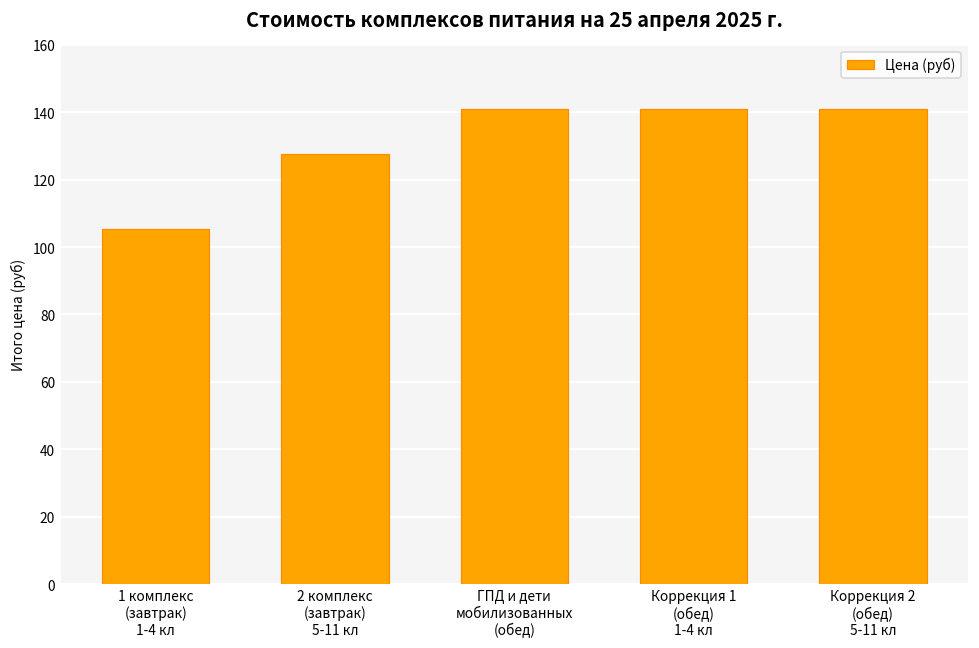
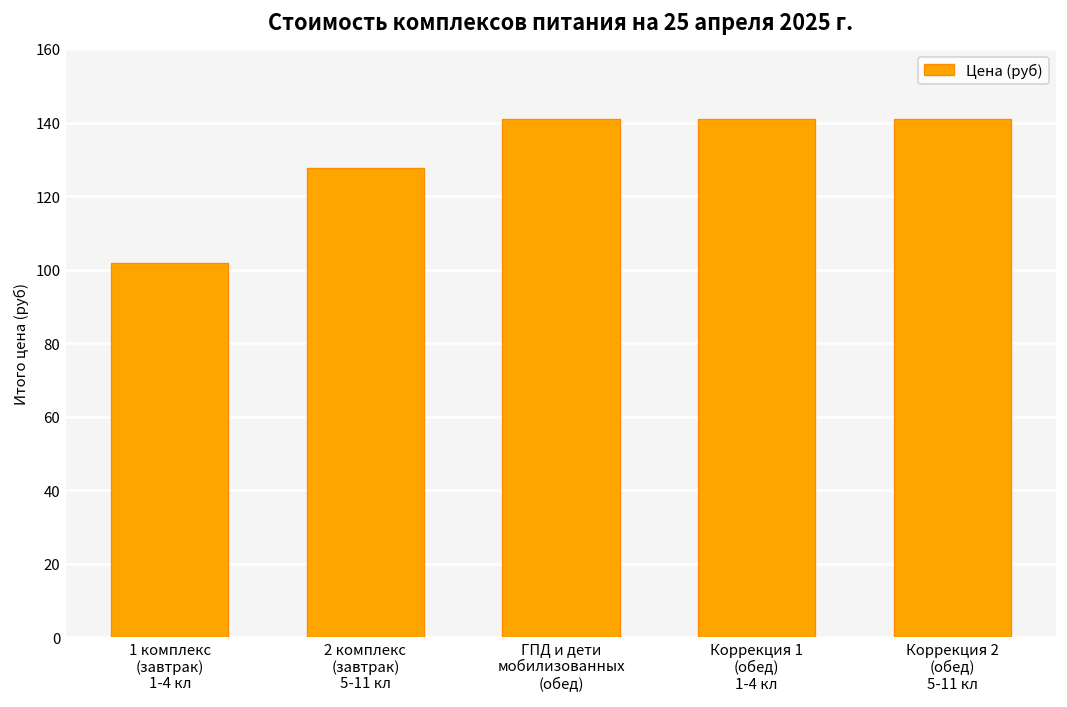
1 комплекс (завтрак) 1-4 кл: 105 -> 102
